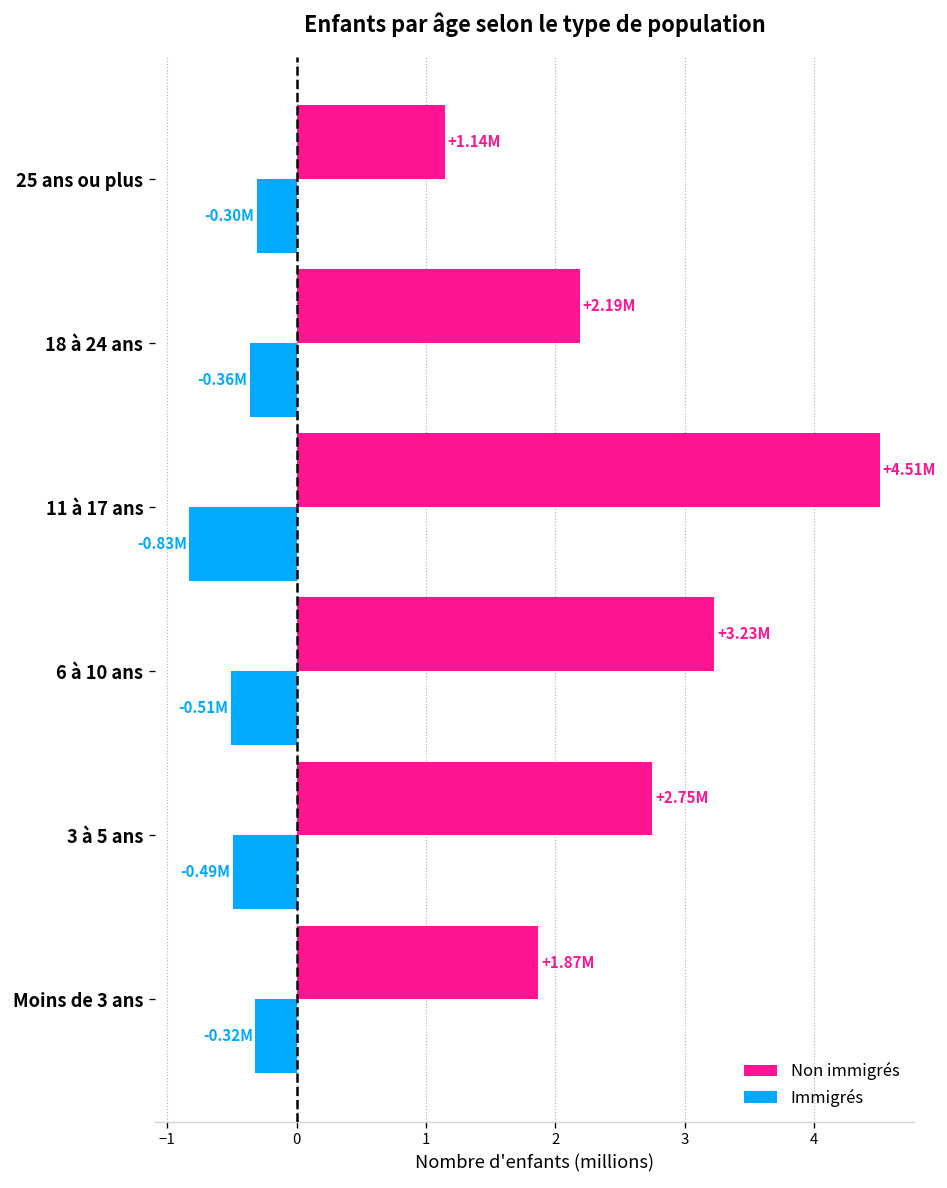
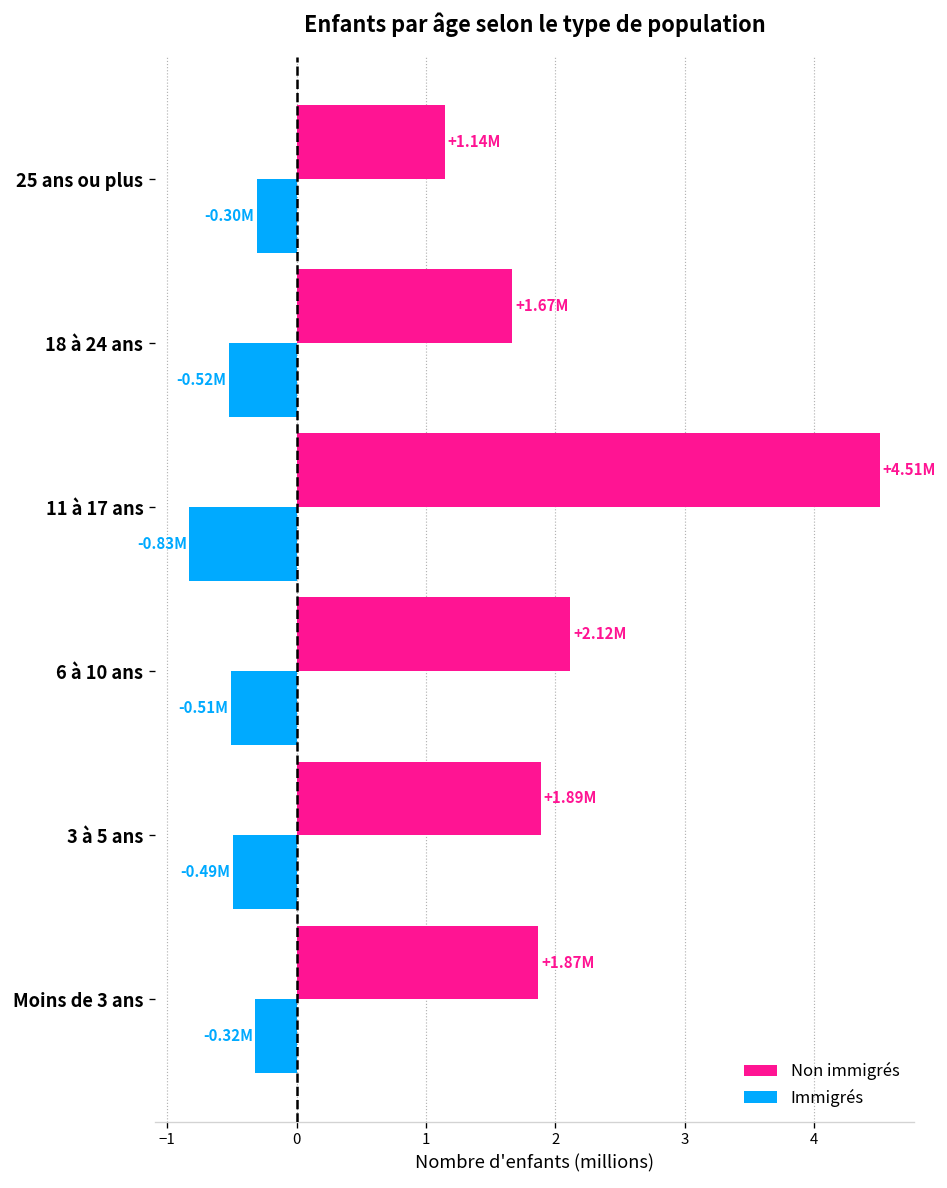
Non immigrés, 18 à 24 ans: +2.19M -> +1.67M
Immigrés, 18 à 24 ans: -0.36M -> -0.52M
Non immigrés, 6 à 10 ans: +3.23M -> +2.12M
Non immigrés, 3 à 5 ans: +2.75M -> +1.89M
